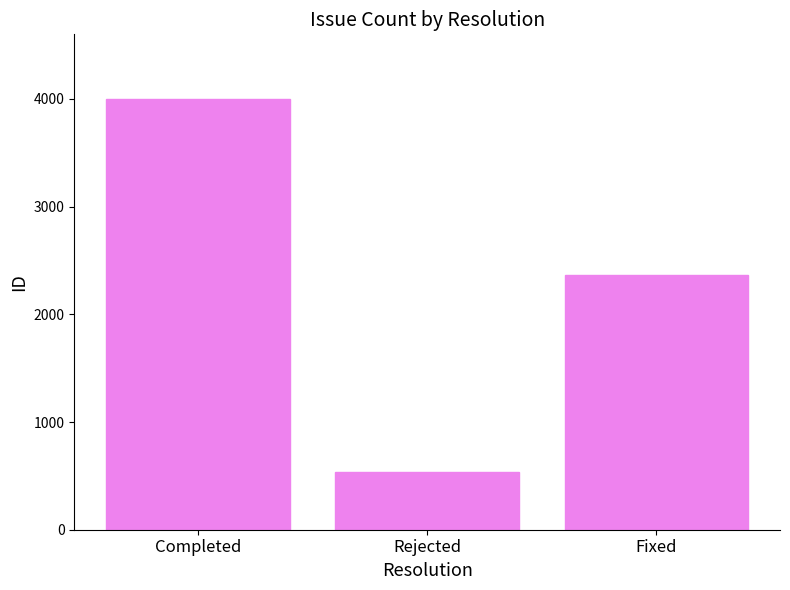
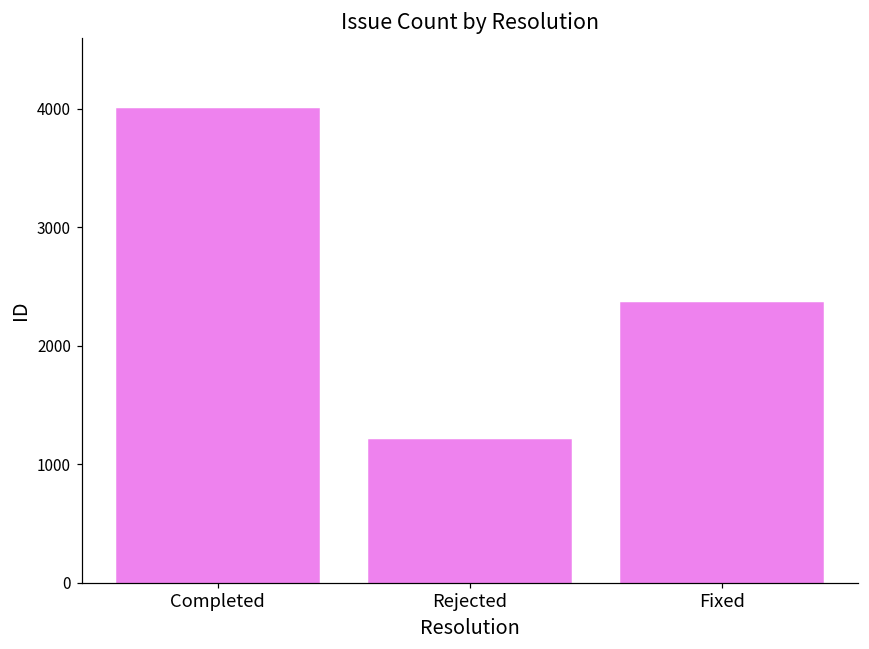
Rejected: 540 -> 1200
